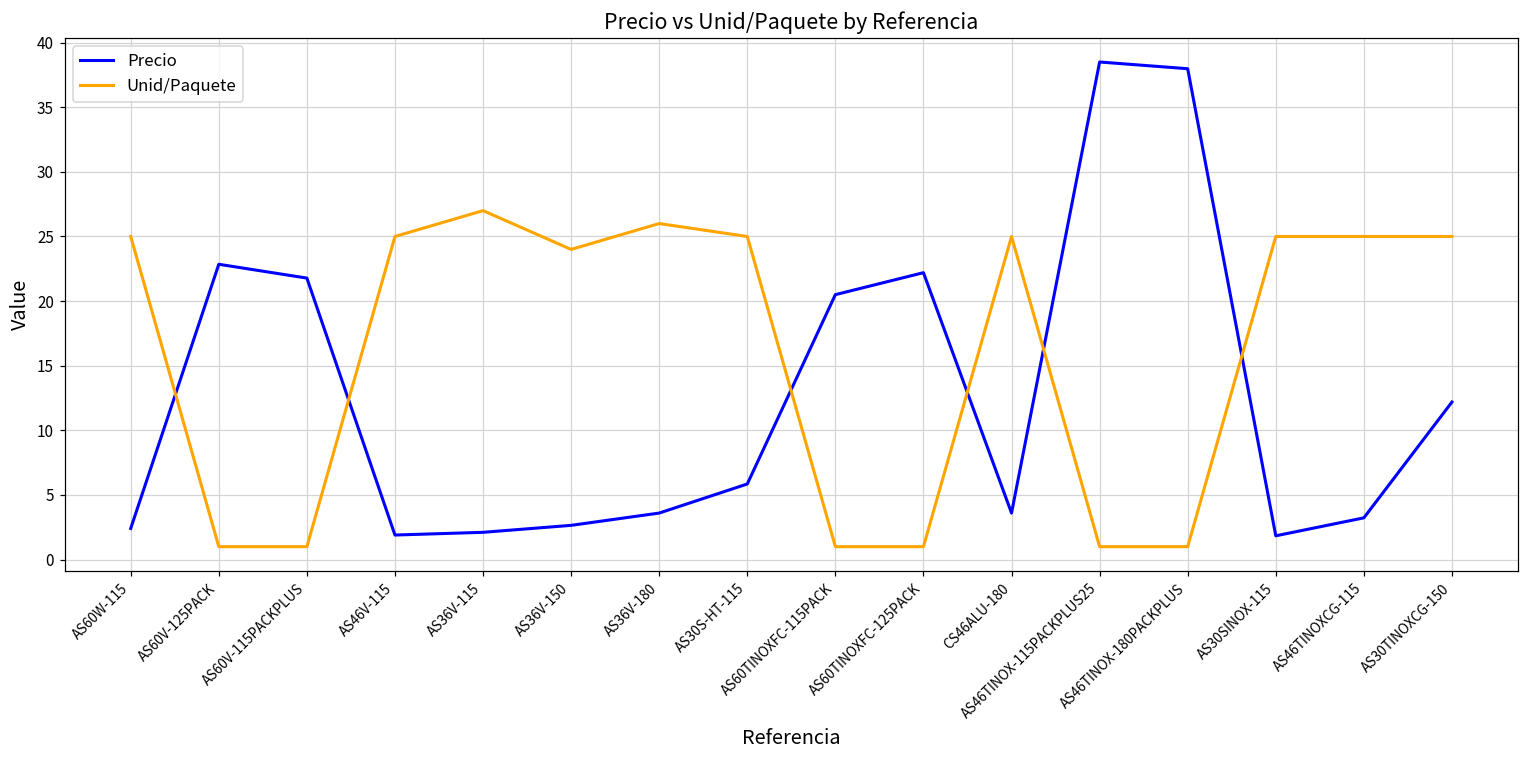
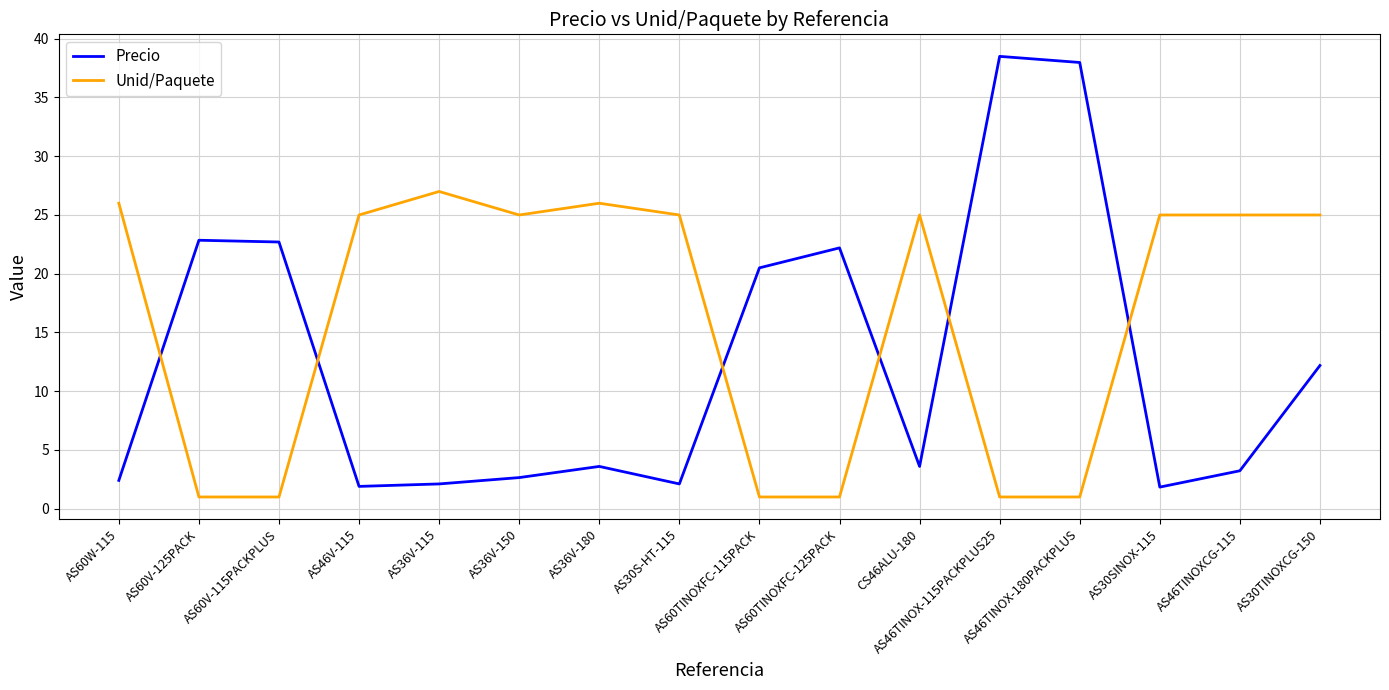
Unid/Paquete, AS60W-115: 25 -> 26
Precio, AS60V-115PACKPLUS: 21.8 -> 22.7
Unid/Paquete, AS36V-150: 24 -> 25
Precio, AS30S-HT-115: 5.9 -> 2.1
